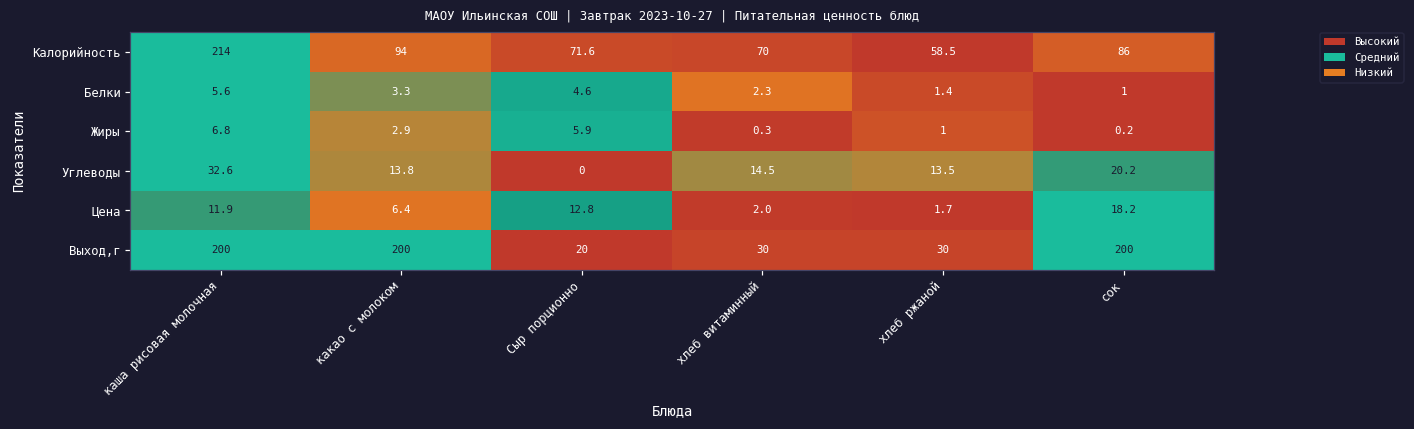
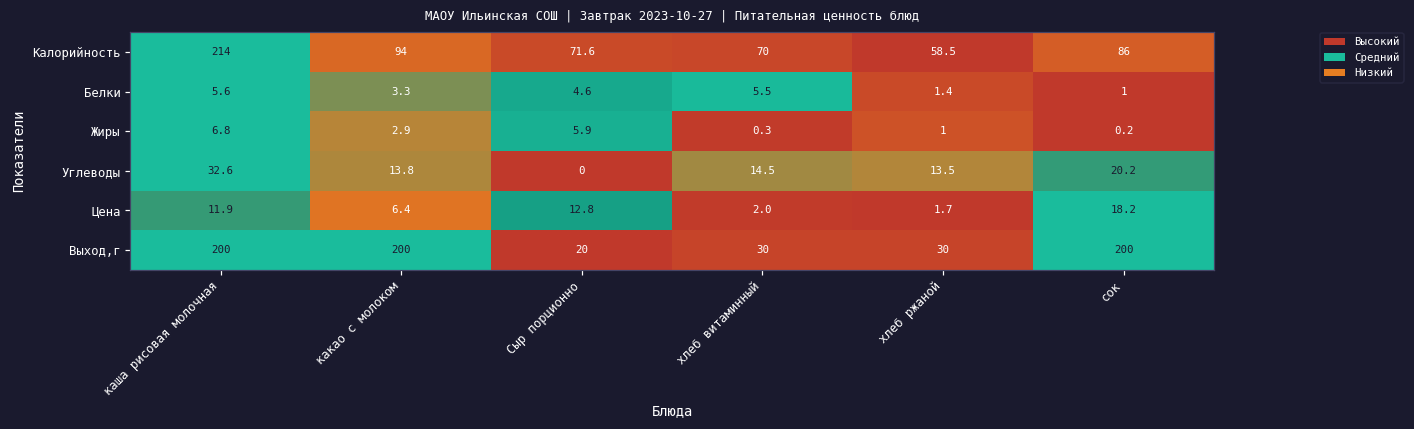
Белки, хлеб витаминный: 2.3 -> 5.5
